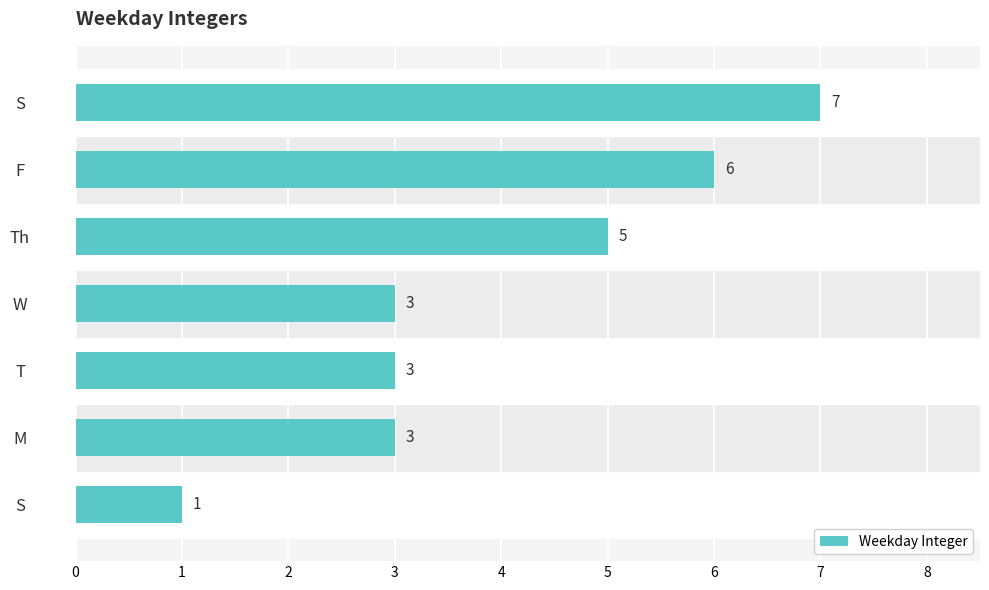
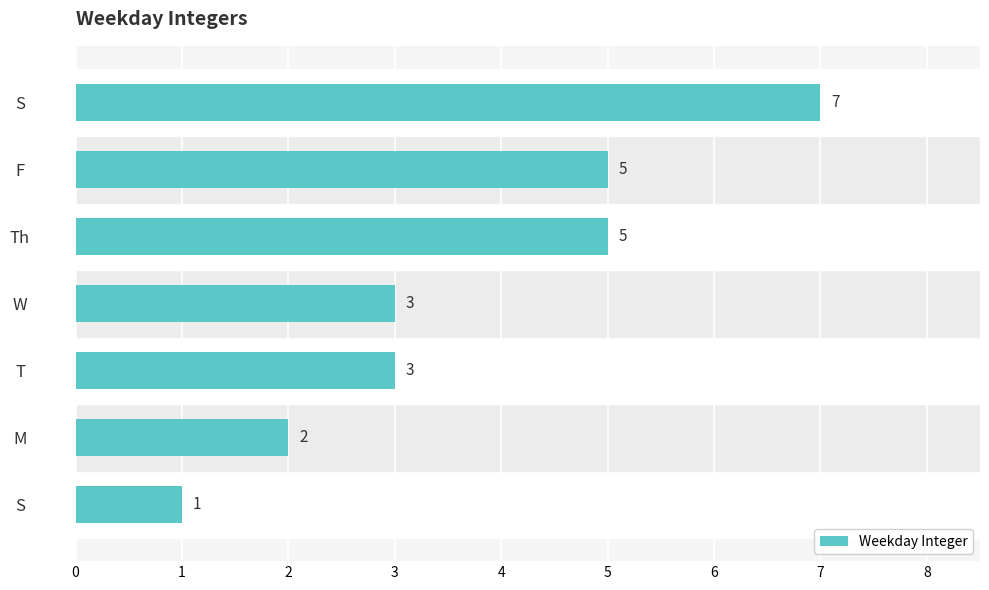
F: 6 -> 5
M: 3 -> 2
